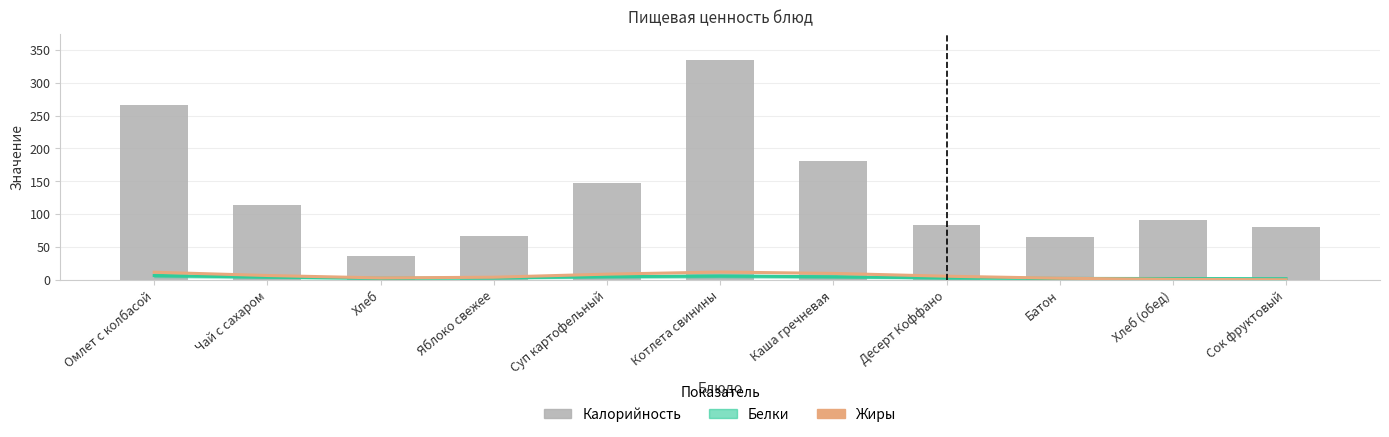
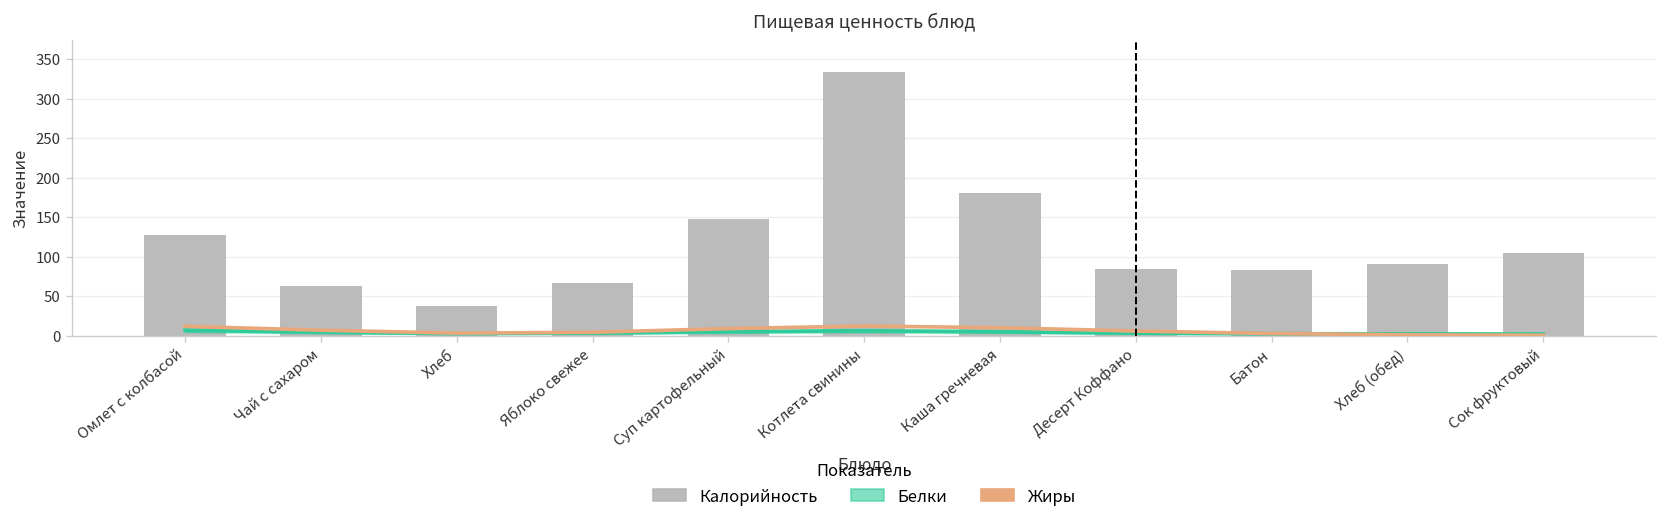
Калорийность, Омлет с колбасой: 270 -> 130
Калорийность, Чай с сахаром: 110 -> 60
Калорийность, Батон: 70 -> 80
Калорийность, Сок фруктовый: 80 -> 100
